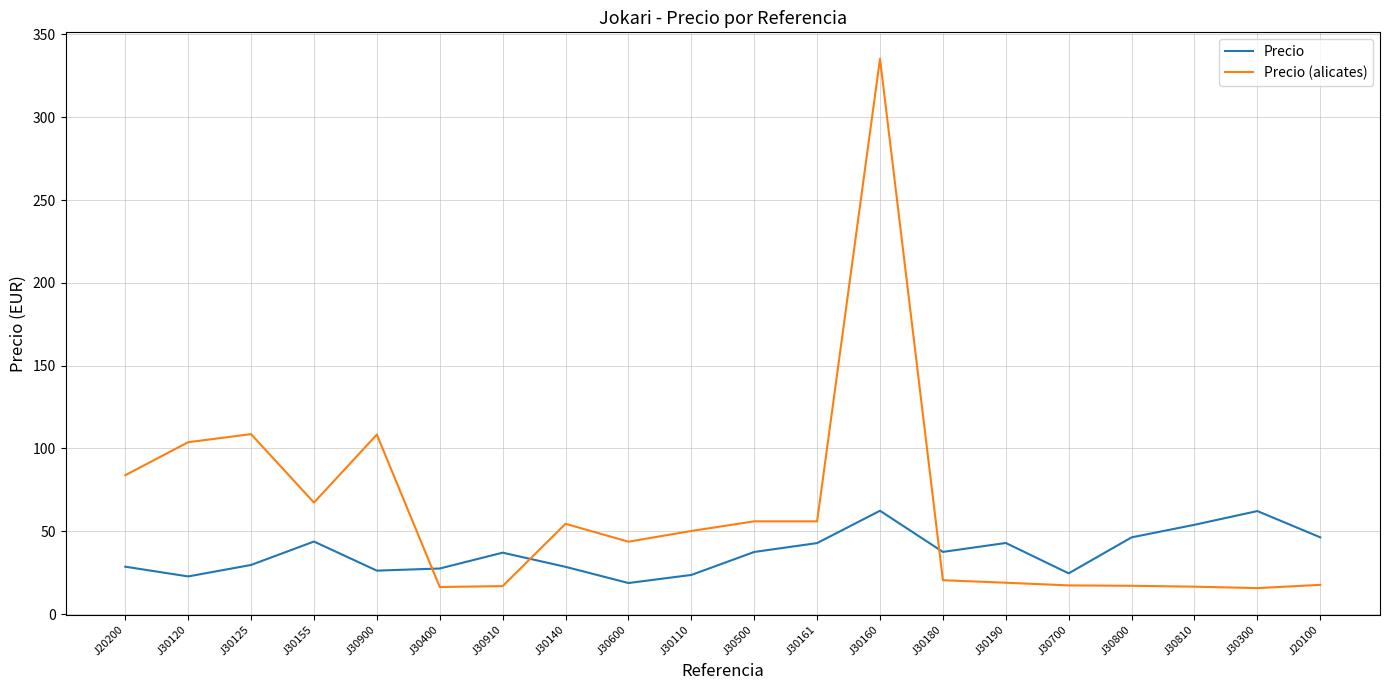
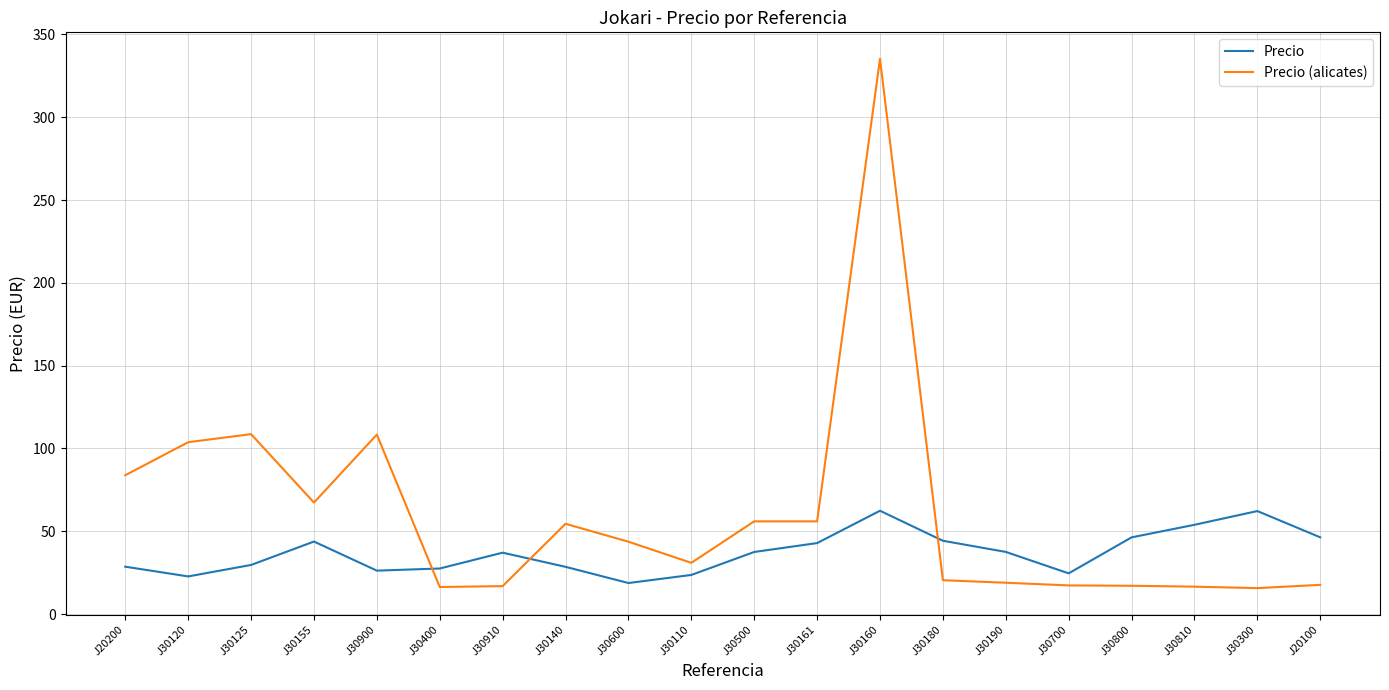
Precio (alicates), J30110: 50 -> 31
Precio, J30180: 38 -> 44
Precio, J30190: 43 -> 38
